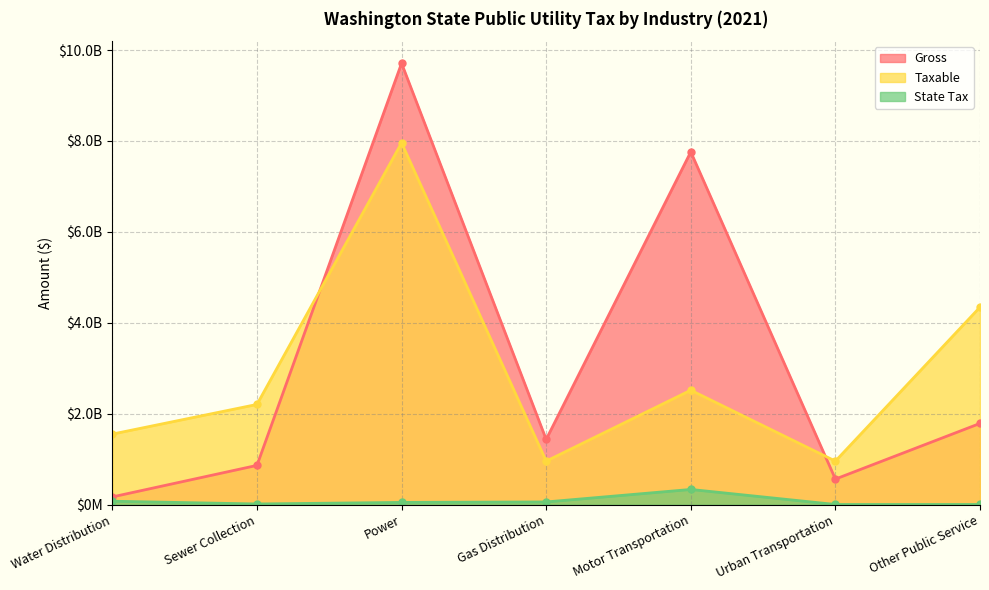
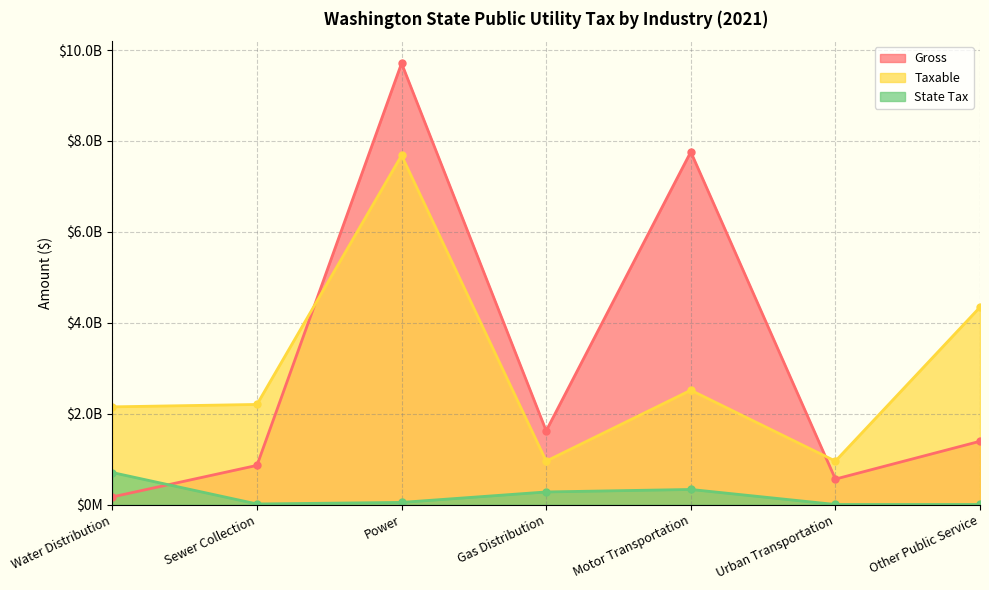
Taxable, Water Distribution: $1600000000 -> $2200000000
State Tax, Water Distribution: $100000000 -> $700000000
Taxable, Power: $8000000000 -> $7700000000
Gross, Gas Distribution: $1400000000 -> $1600000000
State Tax, Gas Distribution: $100000000 -> $300000000
Gross, Other Public Service: $1800000000 -> $1400000000
